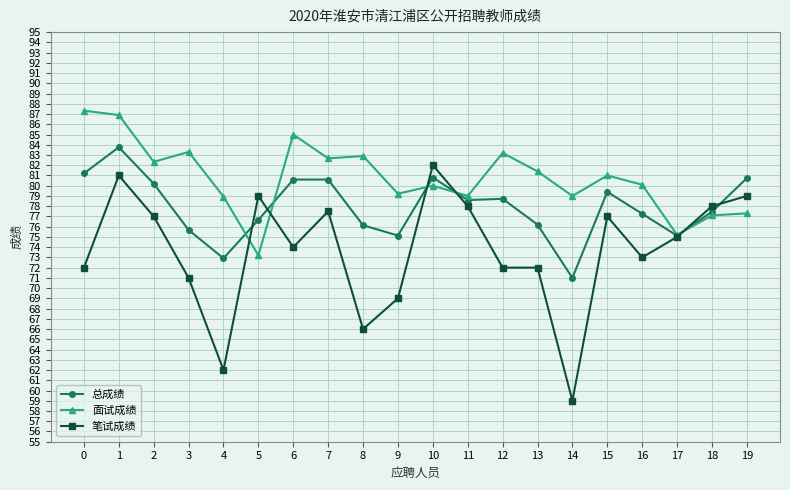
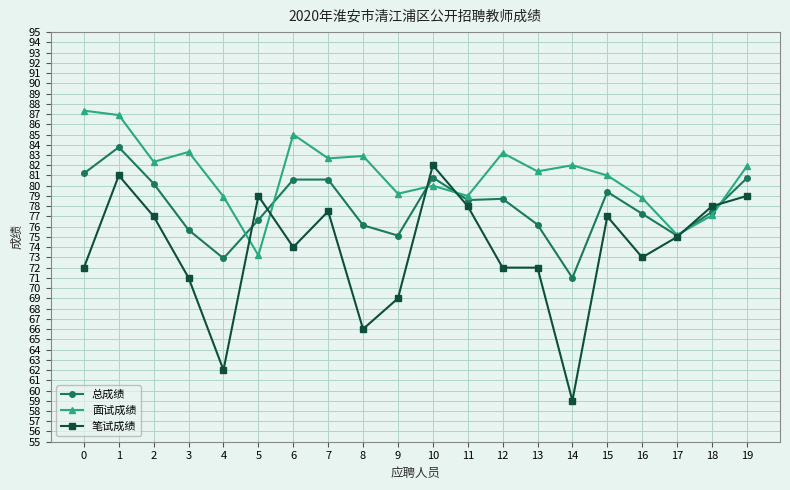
面试成绩, 14: 79 -> 82
面试成绩, 16: 80.1 -> 78.8
面试成绩, 19: 77.3 -> 81.9
